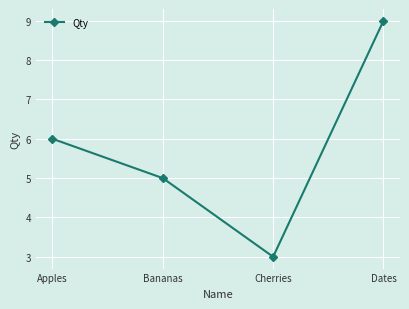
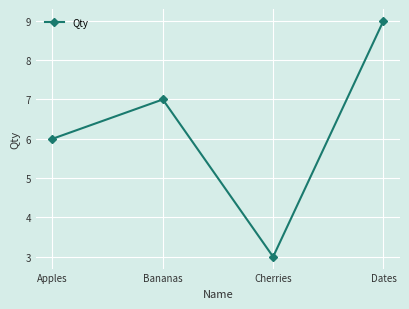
Bananas: 5 -> 7
